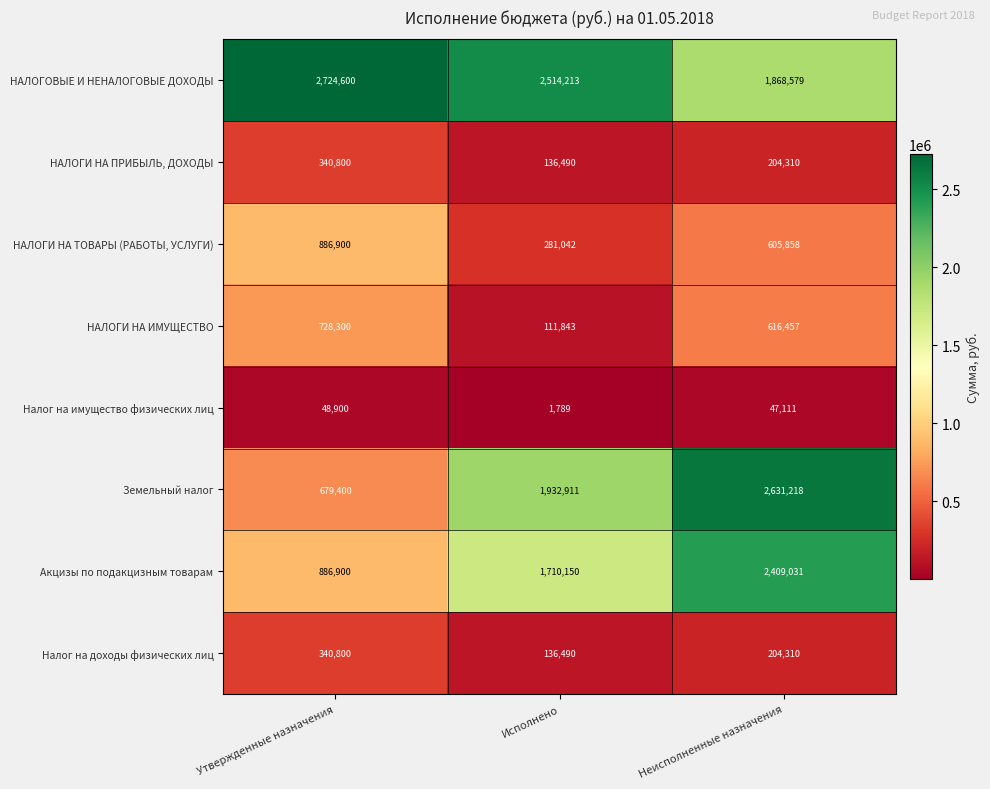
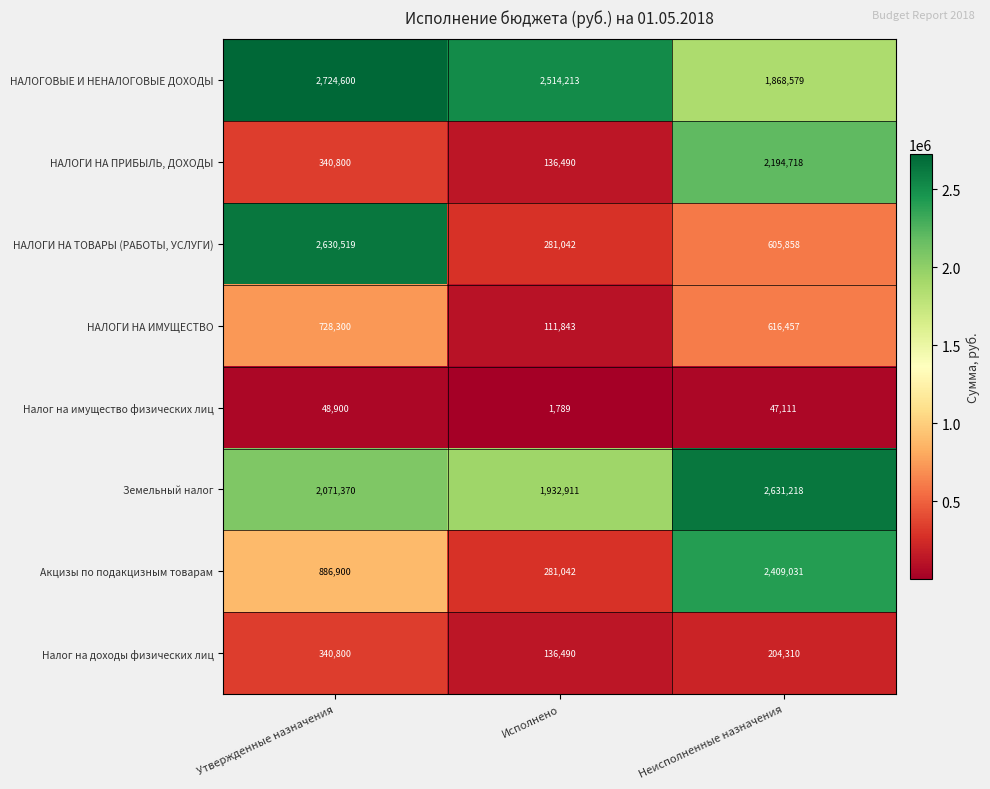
НАЛОГИ НА ПРИБЫЛЬ, ДОХОДЫ, Неисполненные назначения: 204,310 -> 2,194,718
НАЛОГИ НА ТОВАРЫ (РАБОТЫ, УСЛУГИ), Утвержденные назначения: 886,900 -> 2,630,519
Земельный налог, Утвержденные назначения: 679,400 -> 2,071,370
Акцизы по подакцизным товарам, Исполнено: 1,710,150 -> 281,042
